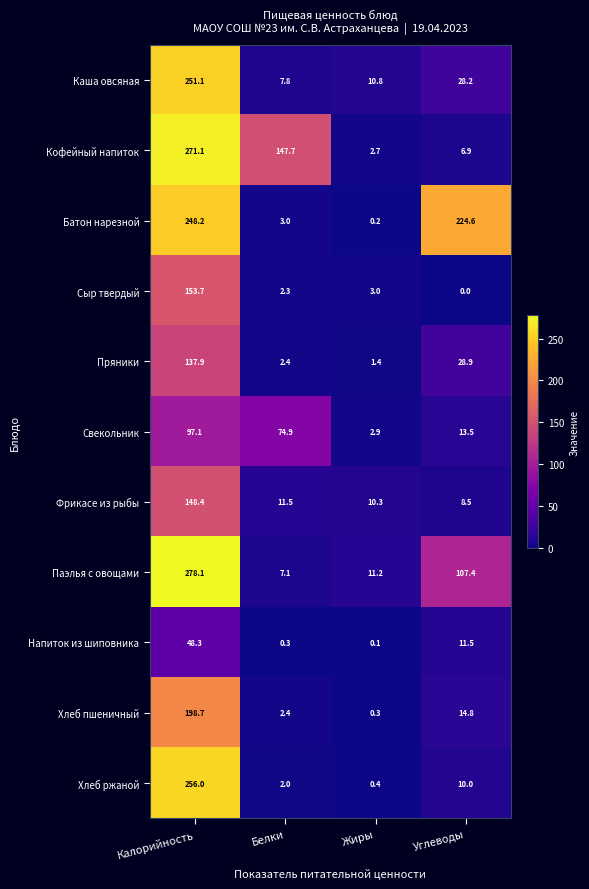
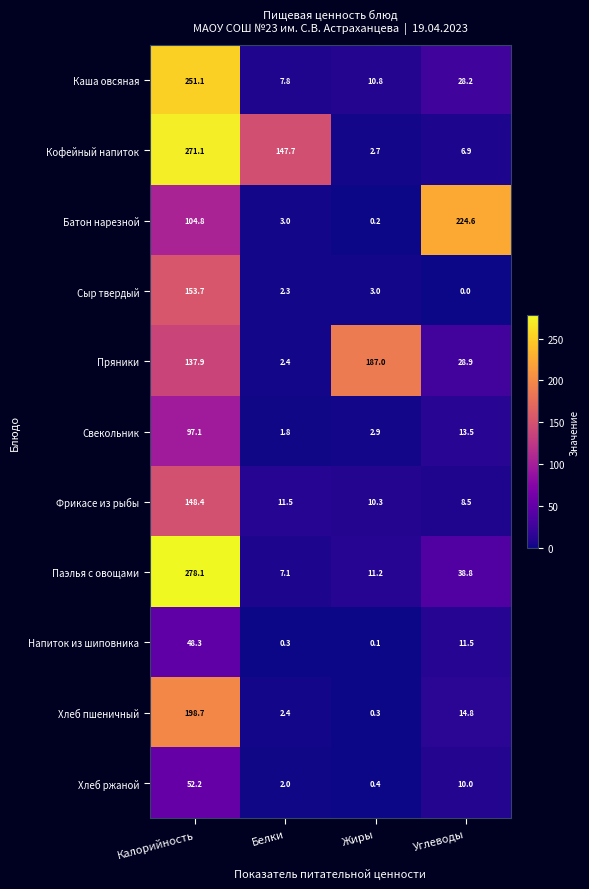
Батон нарезной, Калорийность: 248.2 -> 104.8
Пряники, Жиры: 1.4 -> 187.0
Свекольник, Белки: 74.9 -> 1.8
Паэлья с овощами, Углеводы: 107.4 -> 38.8
Хлеб ржаной, Калорийность: 256.0 -> 52.2
